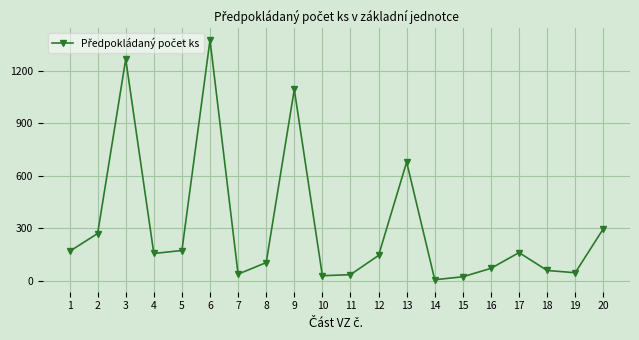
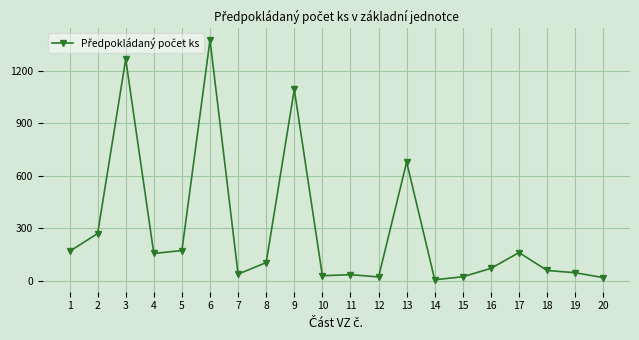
12: 140 -> 20
20: 300 -> 20
